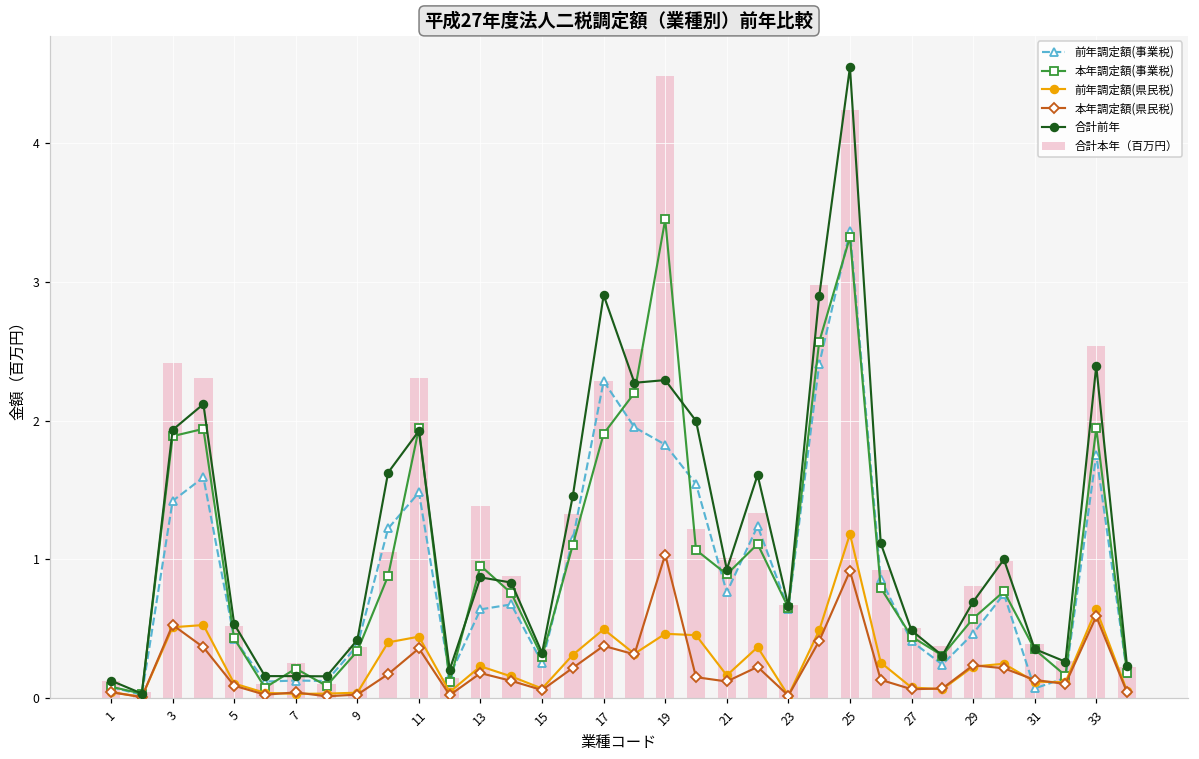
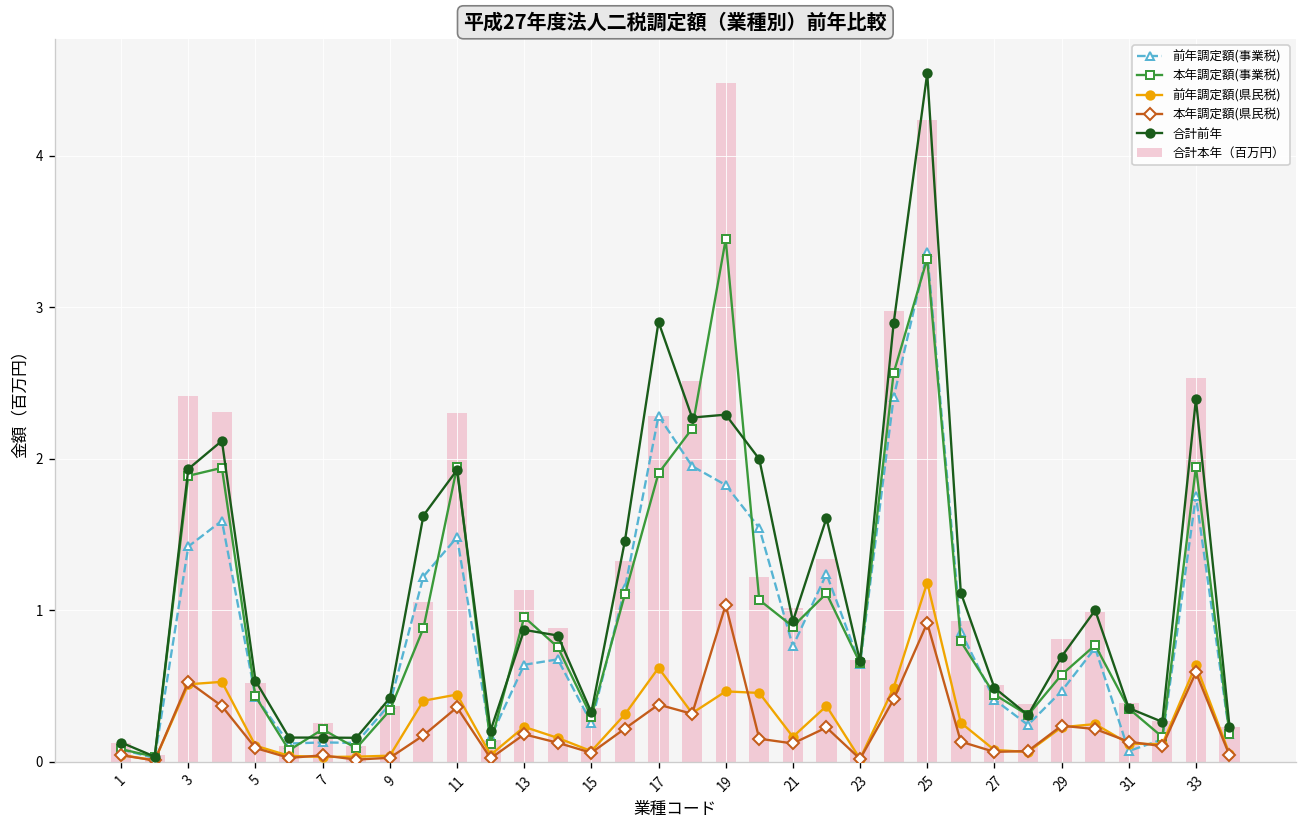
合計本年（百万円）, 13: 1.39 -> 1.14
前年調定額(県民税), 17: 0.50 -> 0.62
